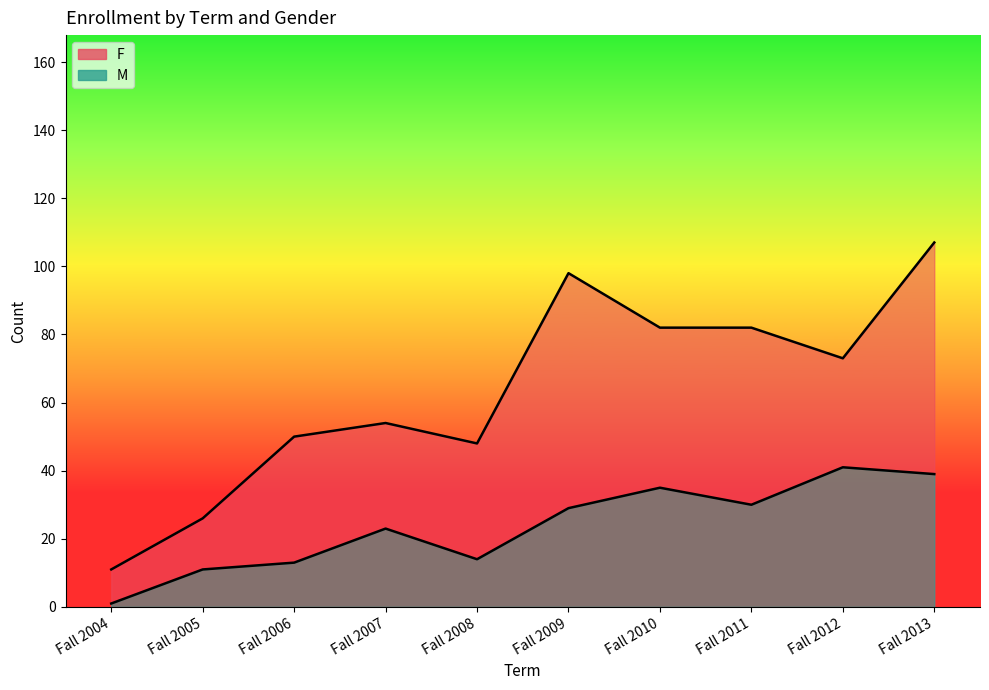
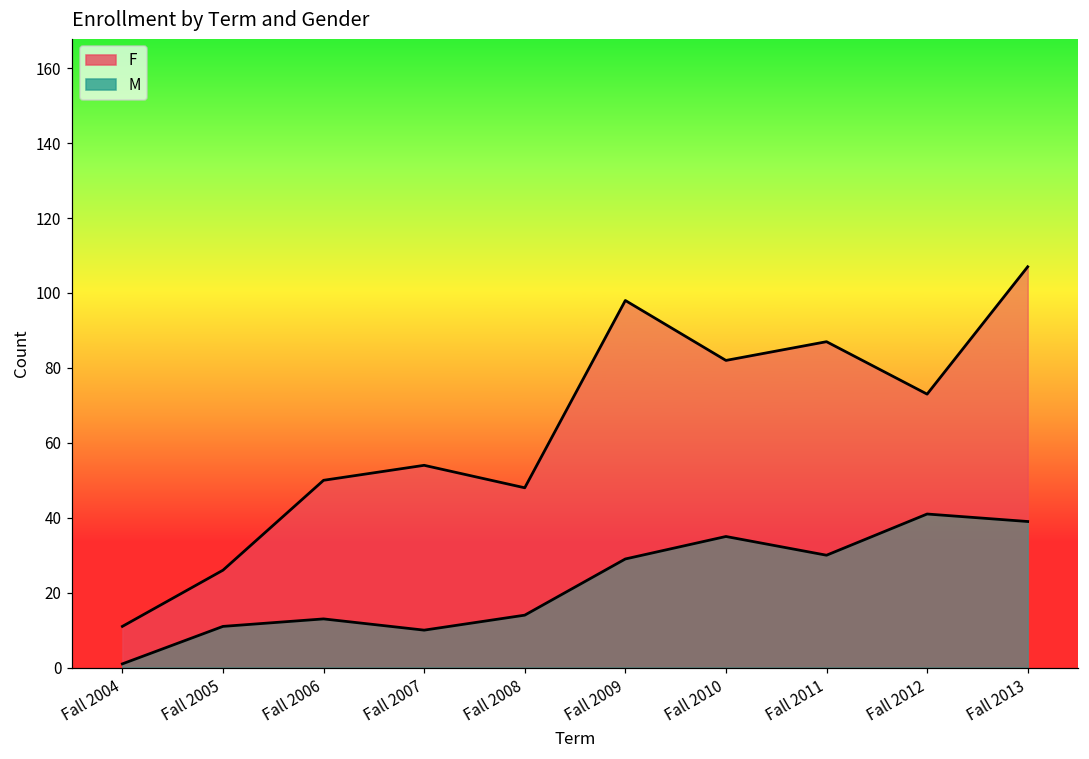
M, Fall 2007: 23 -> 10
F, Fall 2011: 82 -> 87
